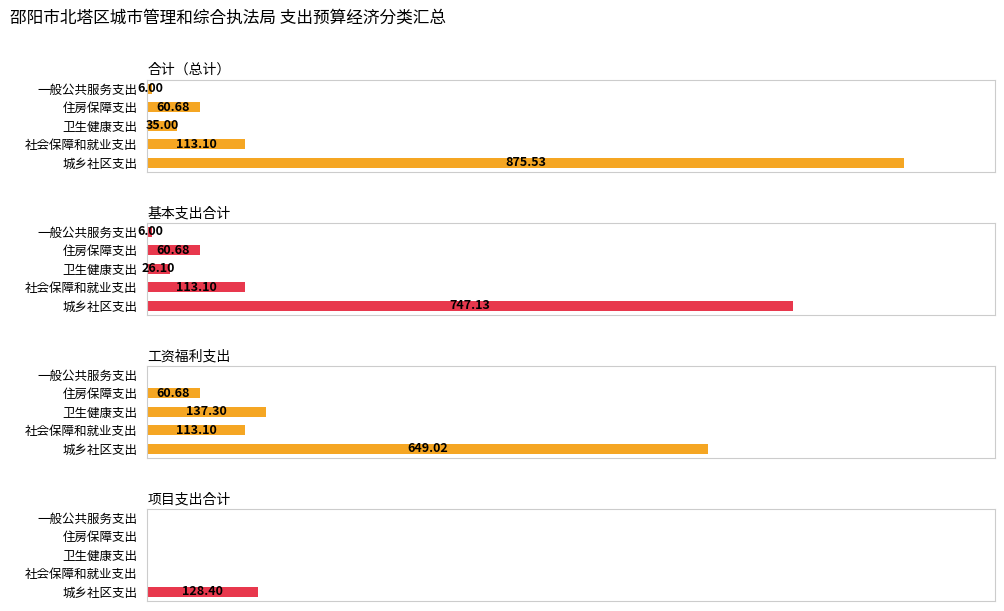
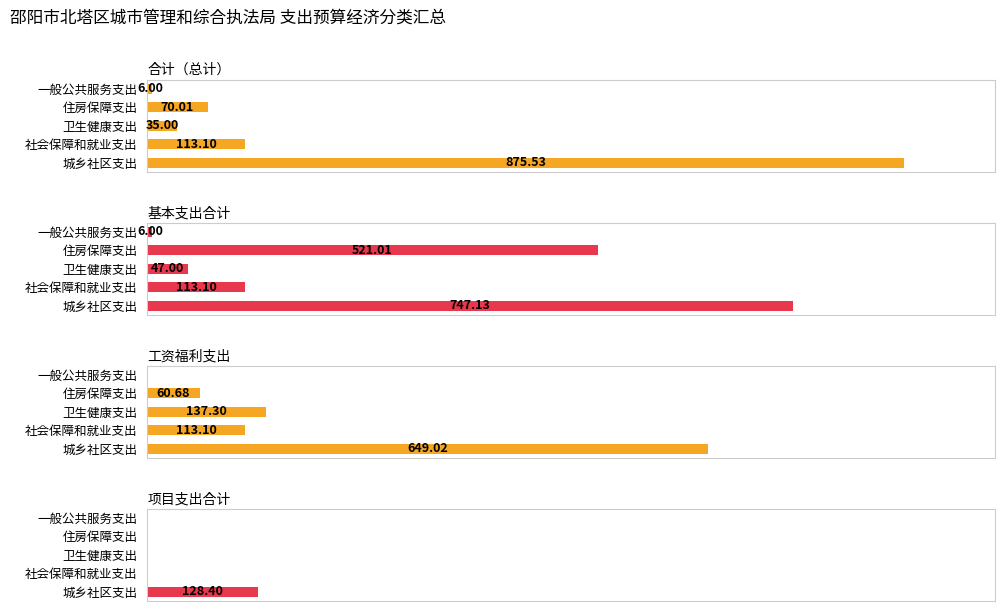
合计（总计）, 住房保障支出: 60.68 -> 70.01
基本支出合计, 住房保障支出: 60.68 -> 521.01
基本支出合计, 卫生健康支出: 26.10 -> 47.00
